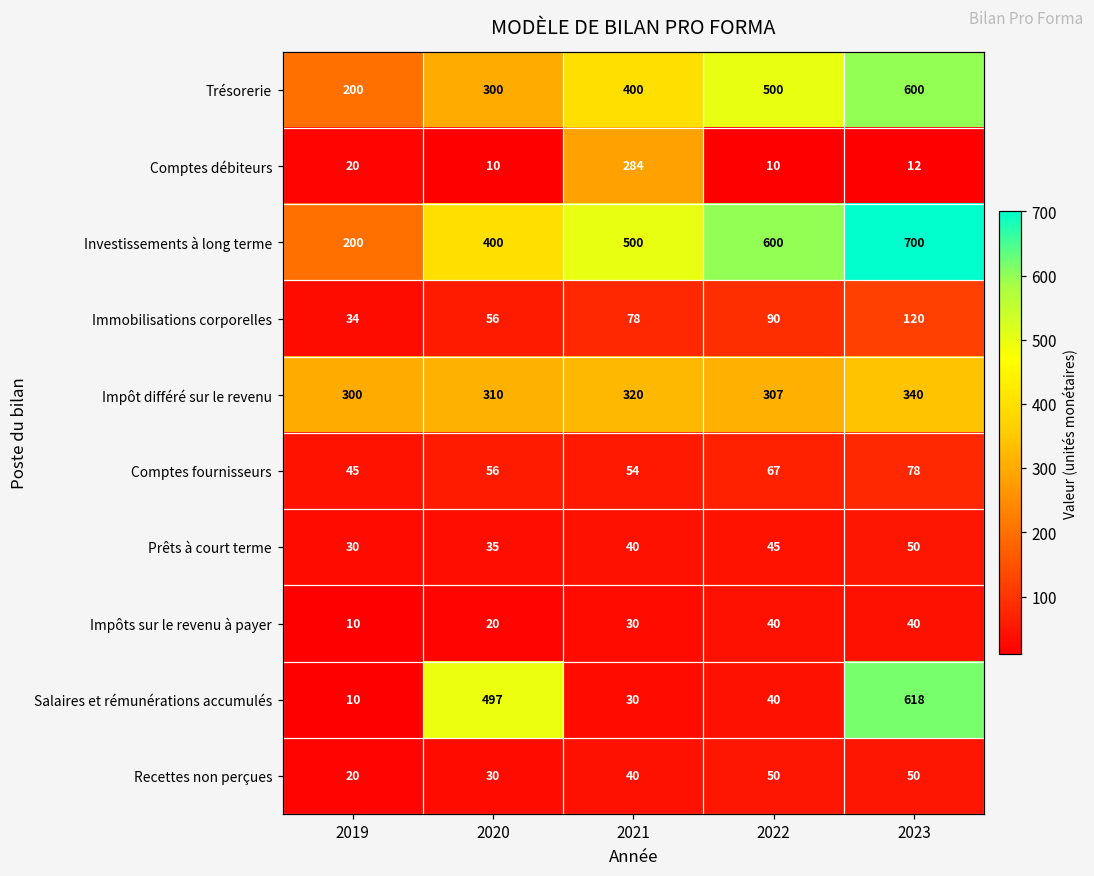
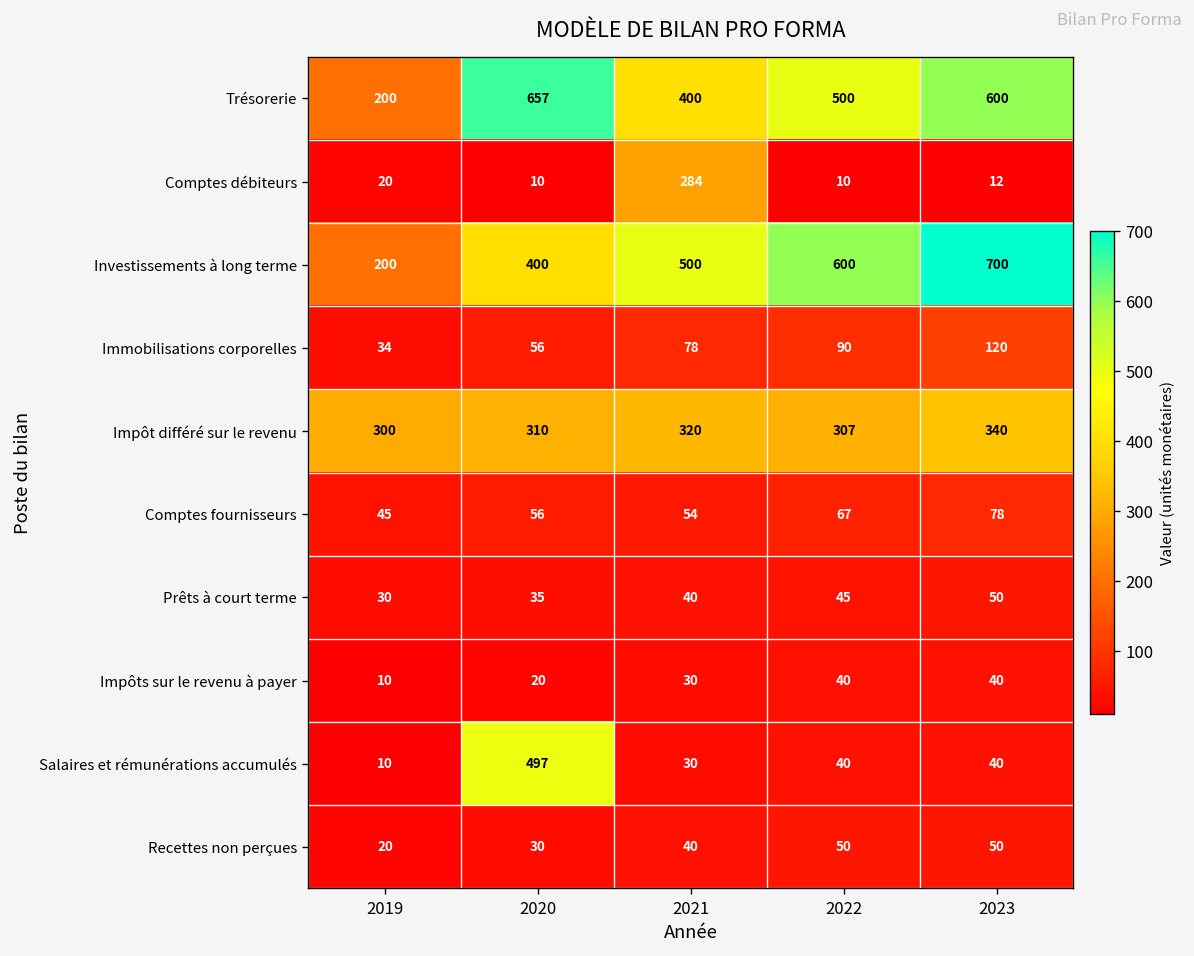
Trésorerie, 2020: 300 -> 657
Salaires et rémunérations accumulés, 2023: 618 -> 40
